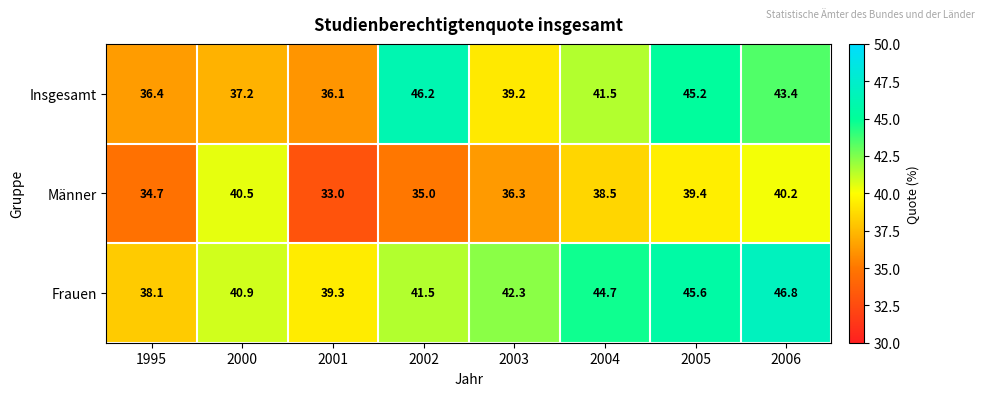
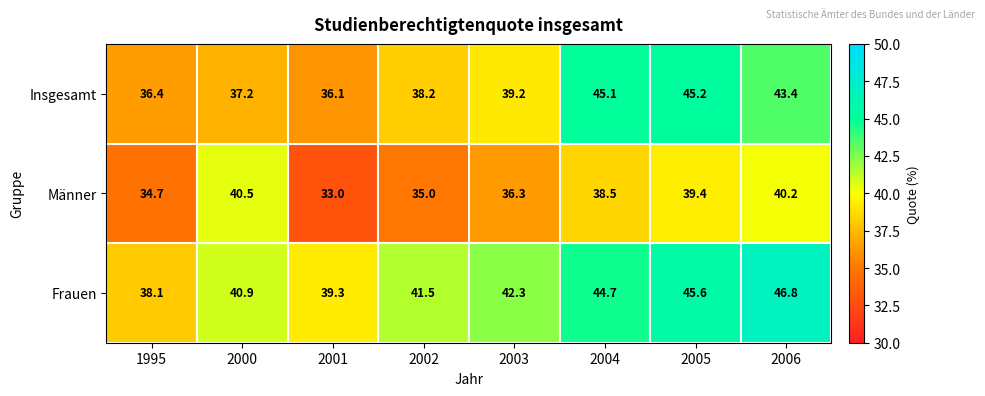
Insgesamt, 2002: 46.2 -> 38.2
Insgesamt, 2004: 41.5 -> 45.1
